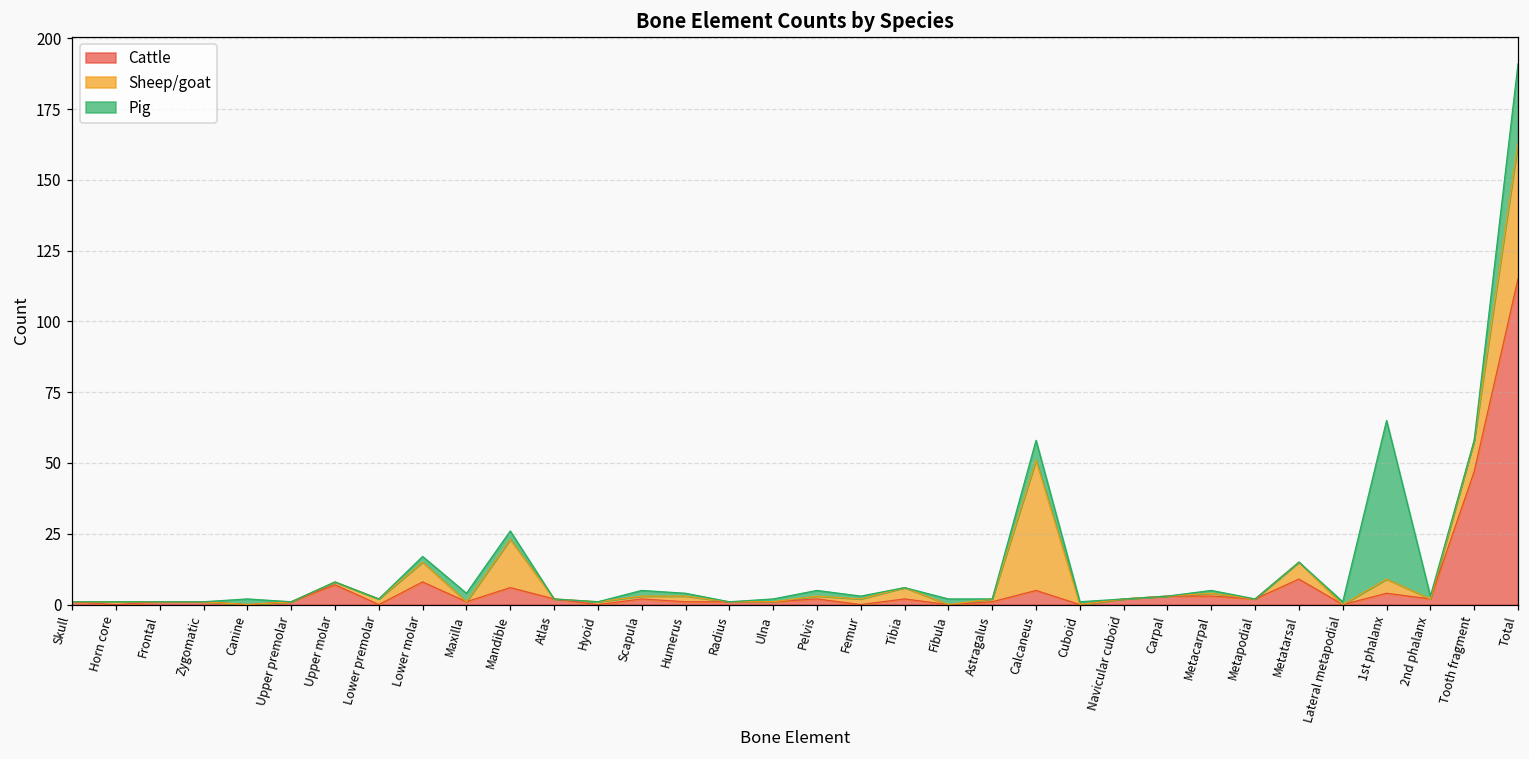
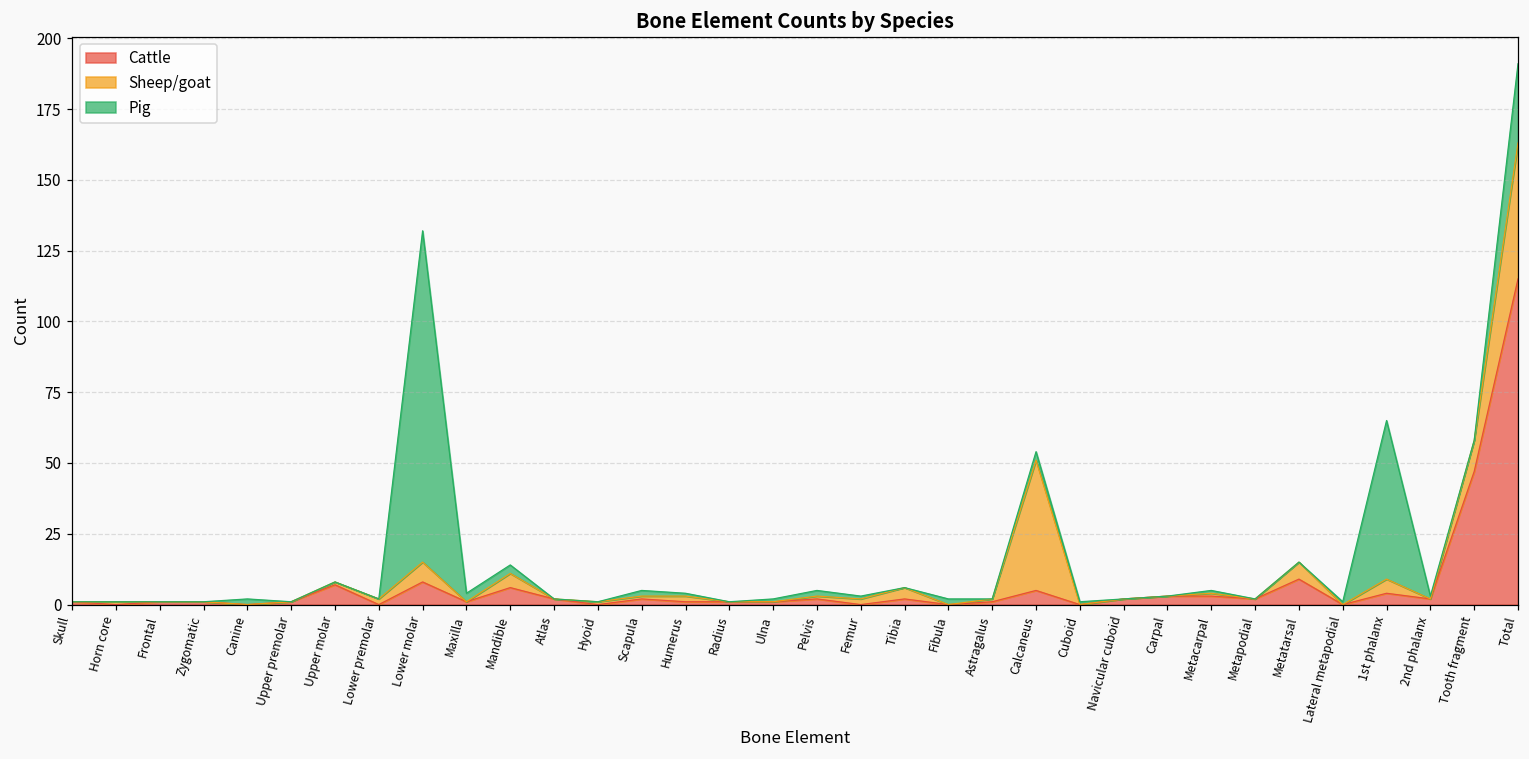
Pig, Lower molar: 2 -> 117
Sheep/goat, Mandible: 17 -> 5
Pig, Calcaneus: 7 -> 3
